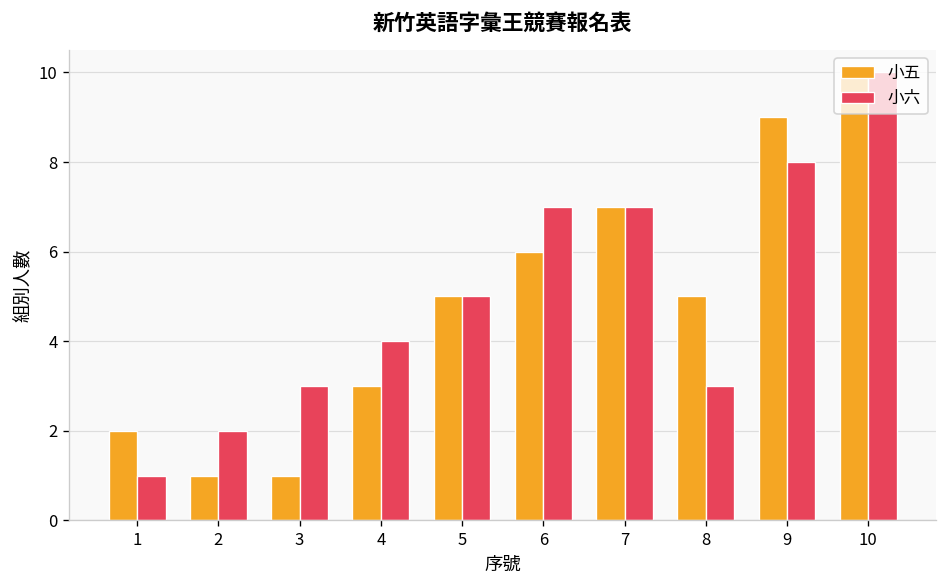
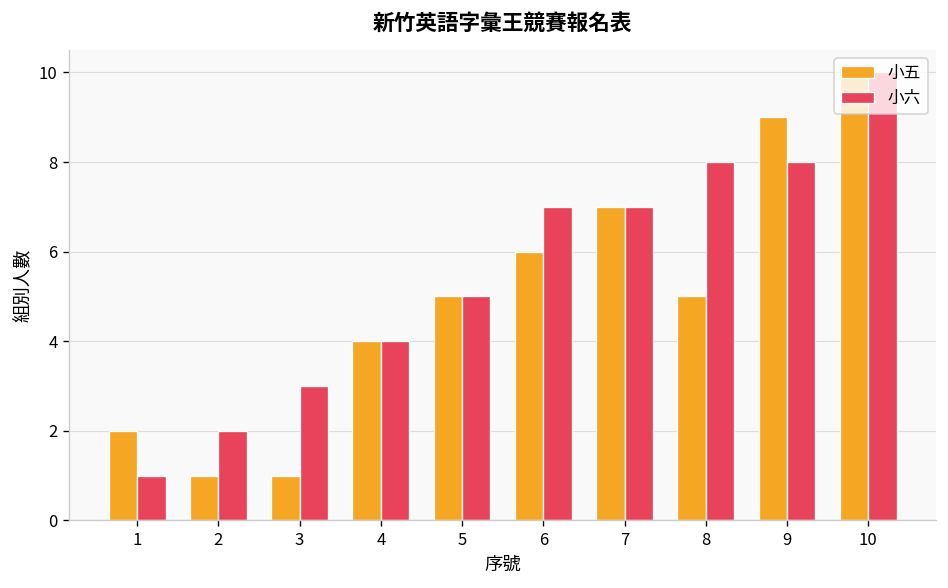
小五, 4: 3 -> 4
小六, 8: 3 -> 8
